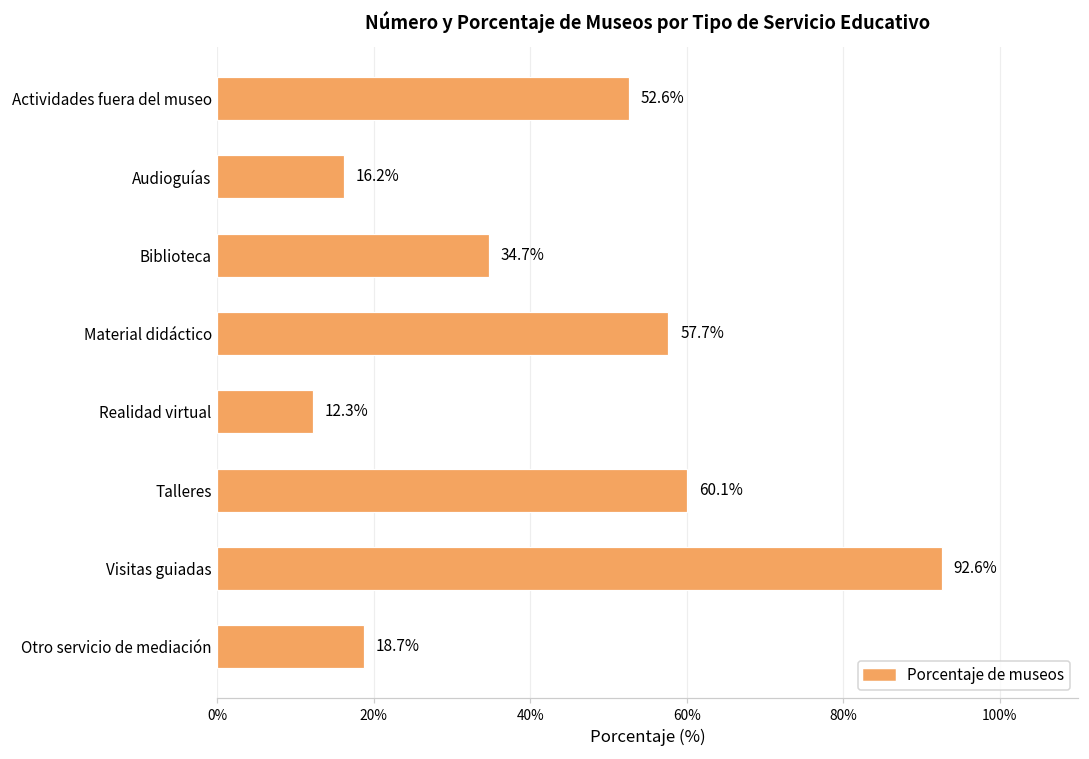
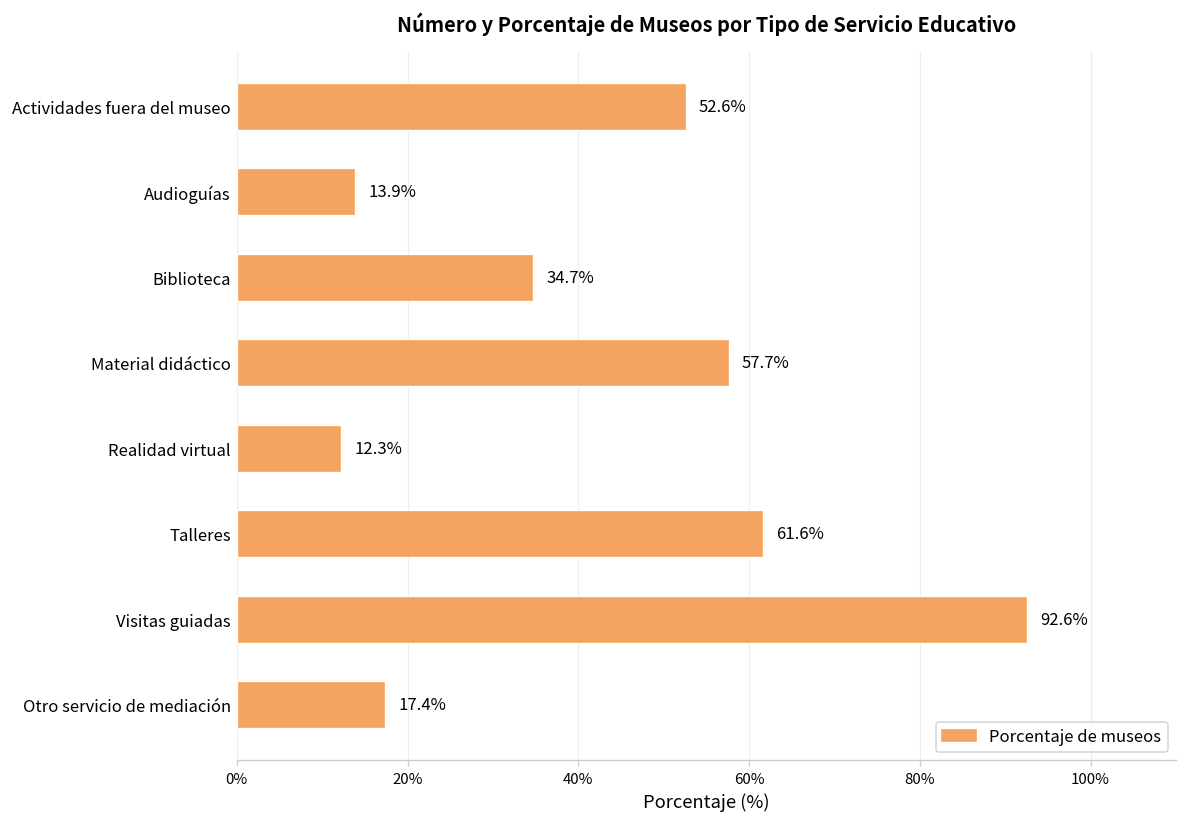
Audioguías: 16.2% -> 13.9%
Talleres: 60.1% -> 61.6%
Otro servicio de mediación: 18.7% -> 17.4%
